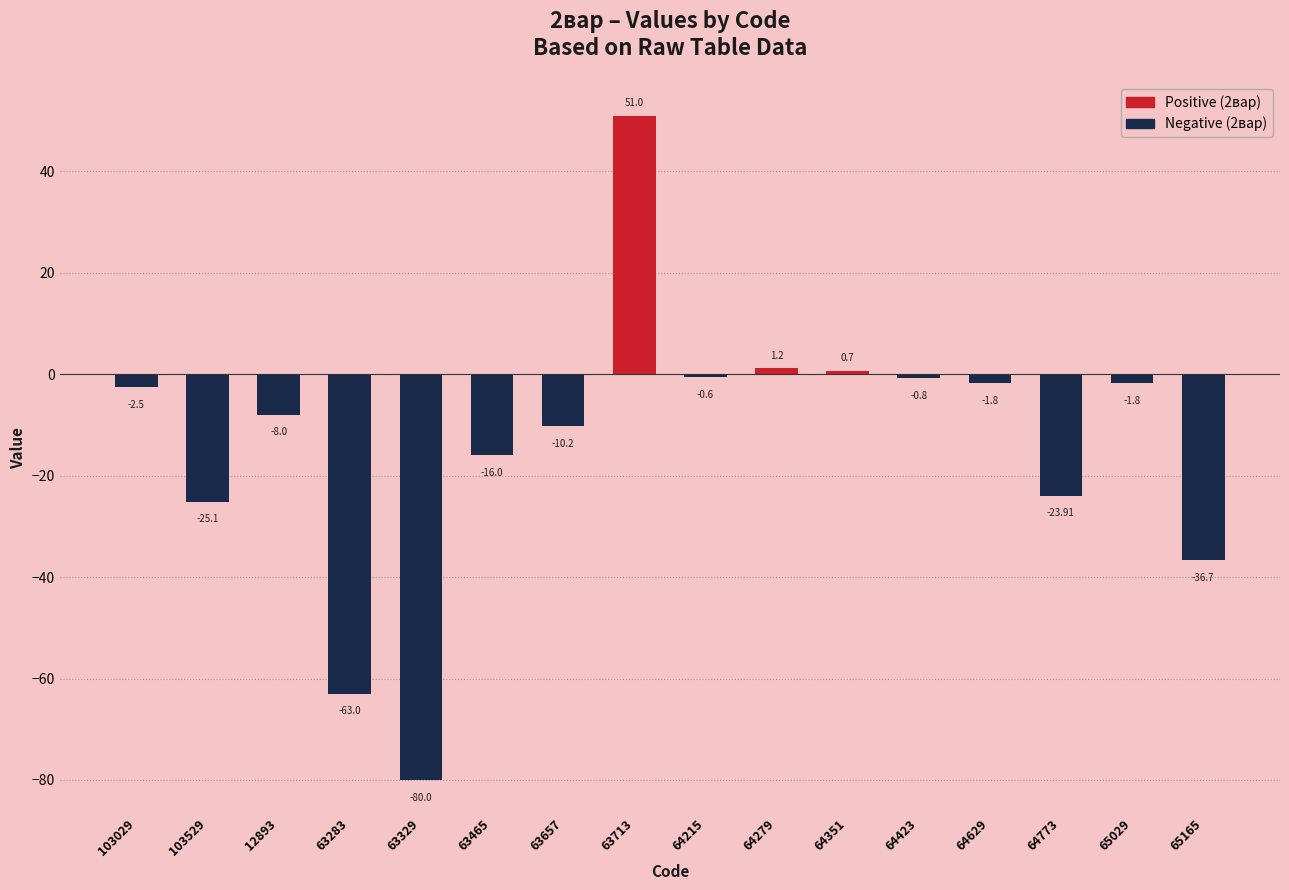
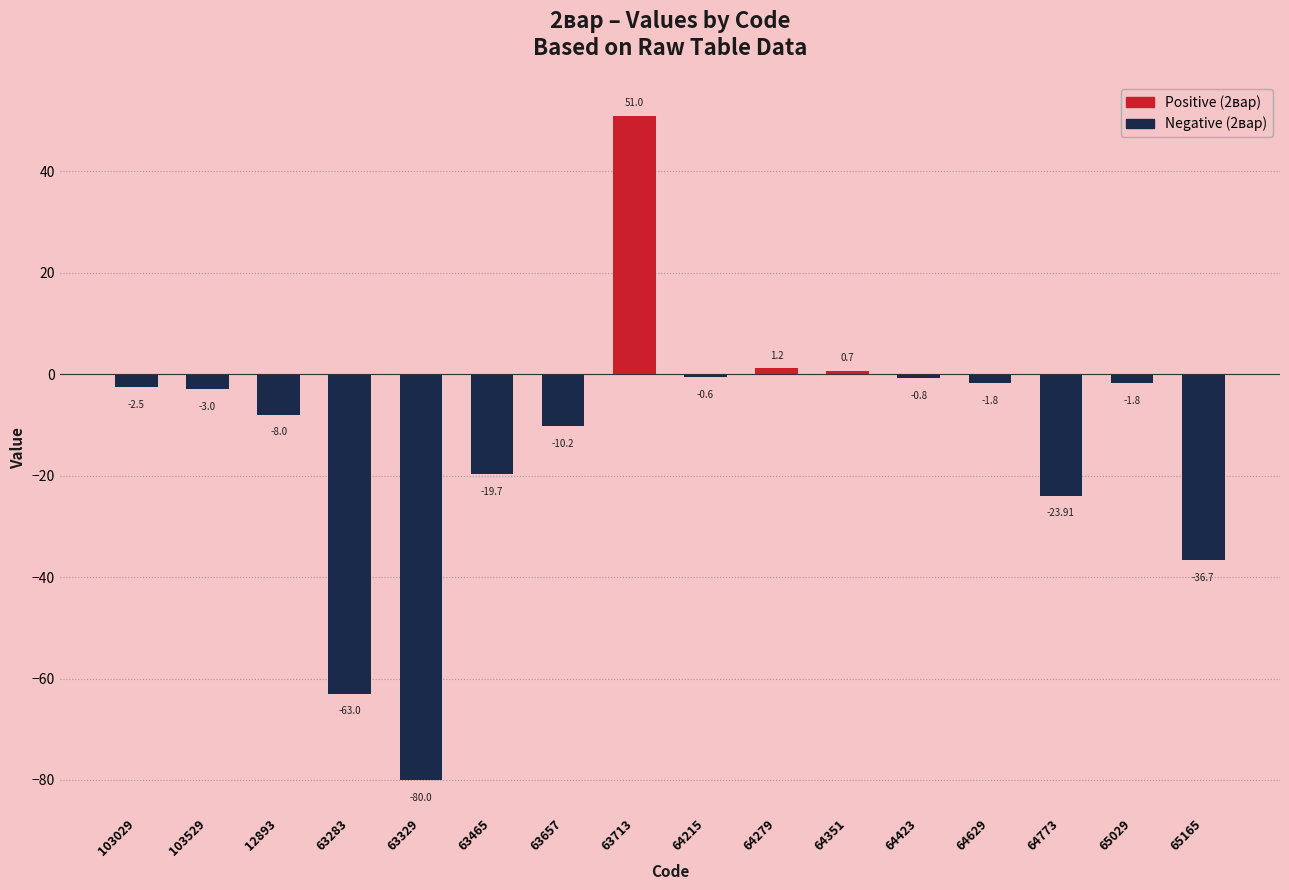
Negative (2вар), 103529: -25.1 -> -3.0
Negative (2вар), 63465: -16.0 -> -19.7
